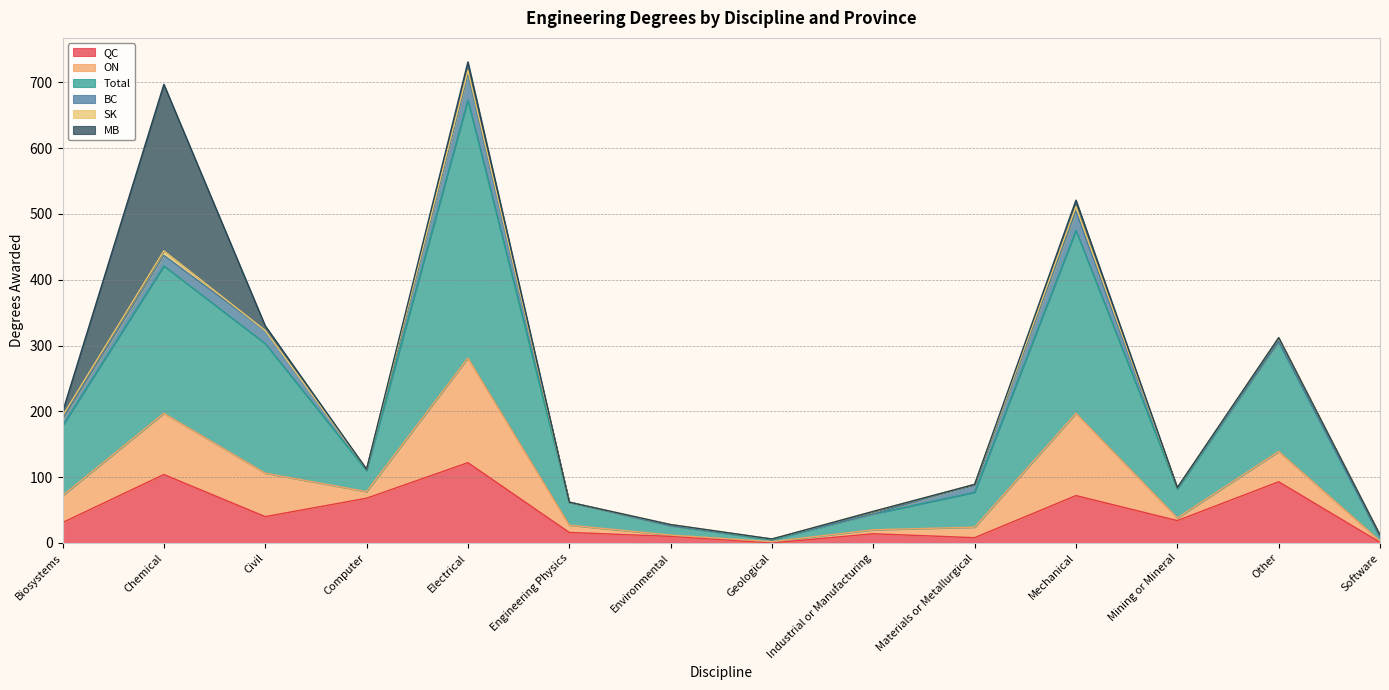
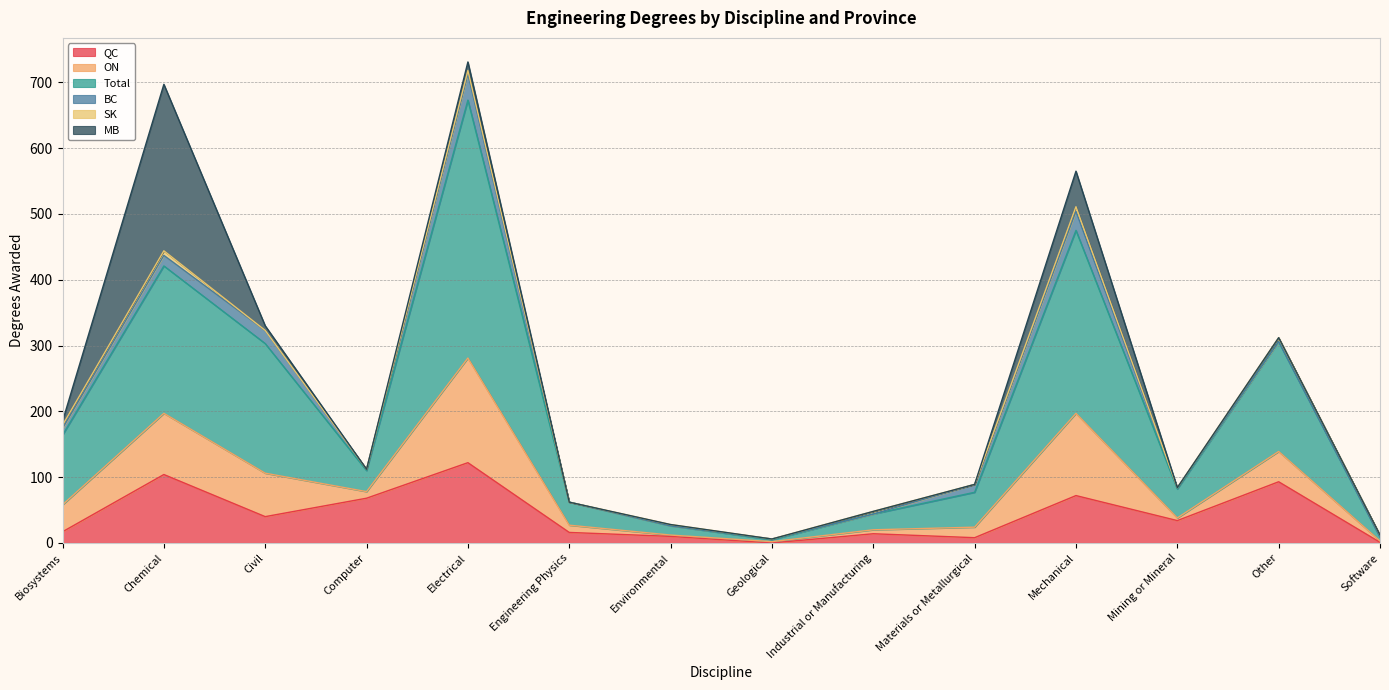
QC, Biosystems: 30 -> 20
MB, Mechanical: 10 -> 50
